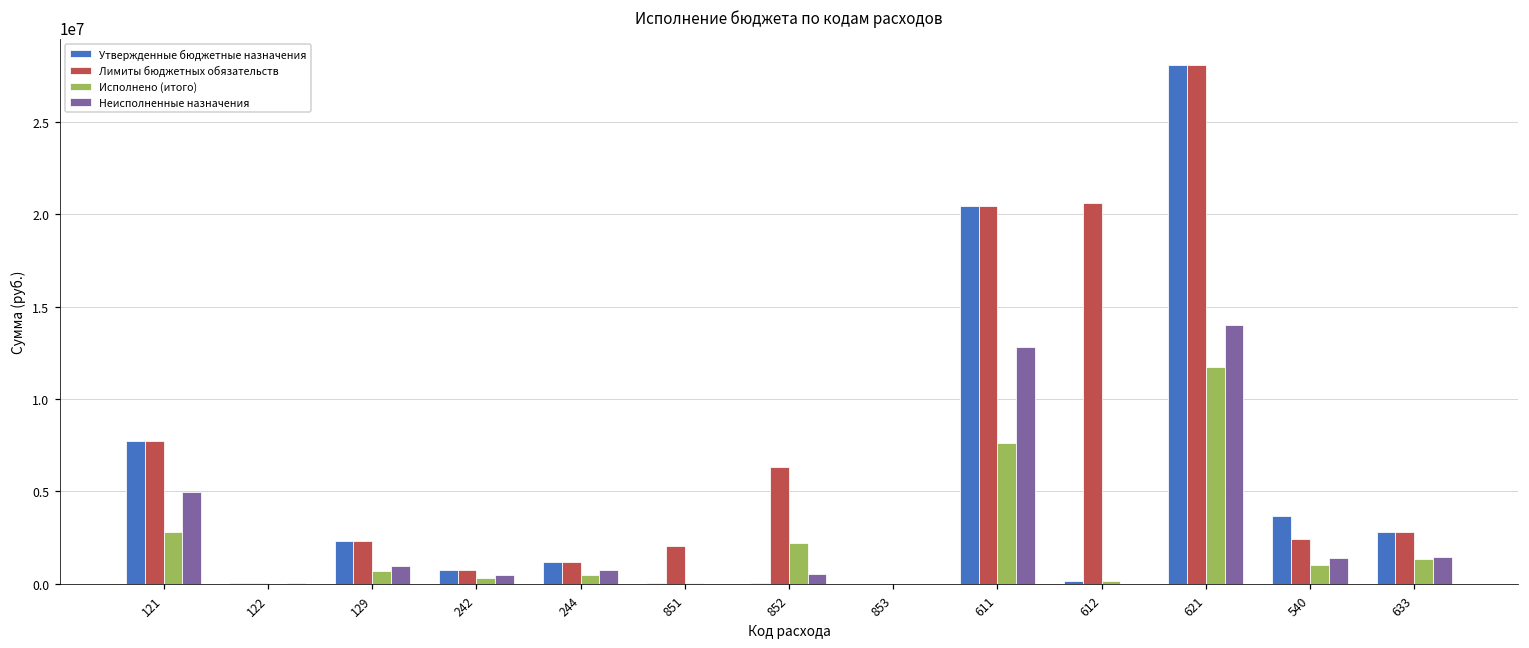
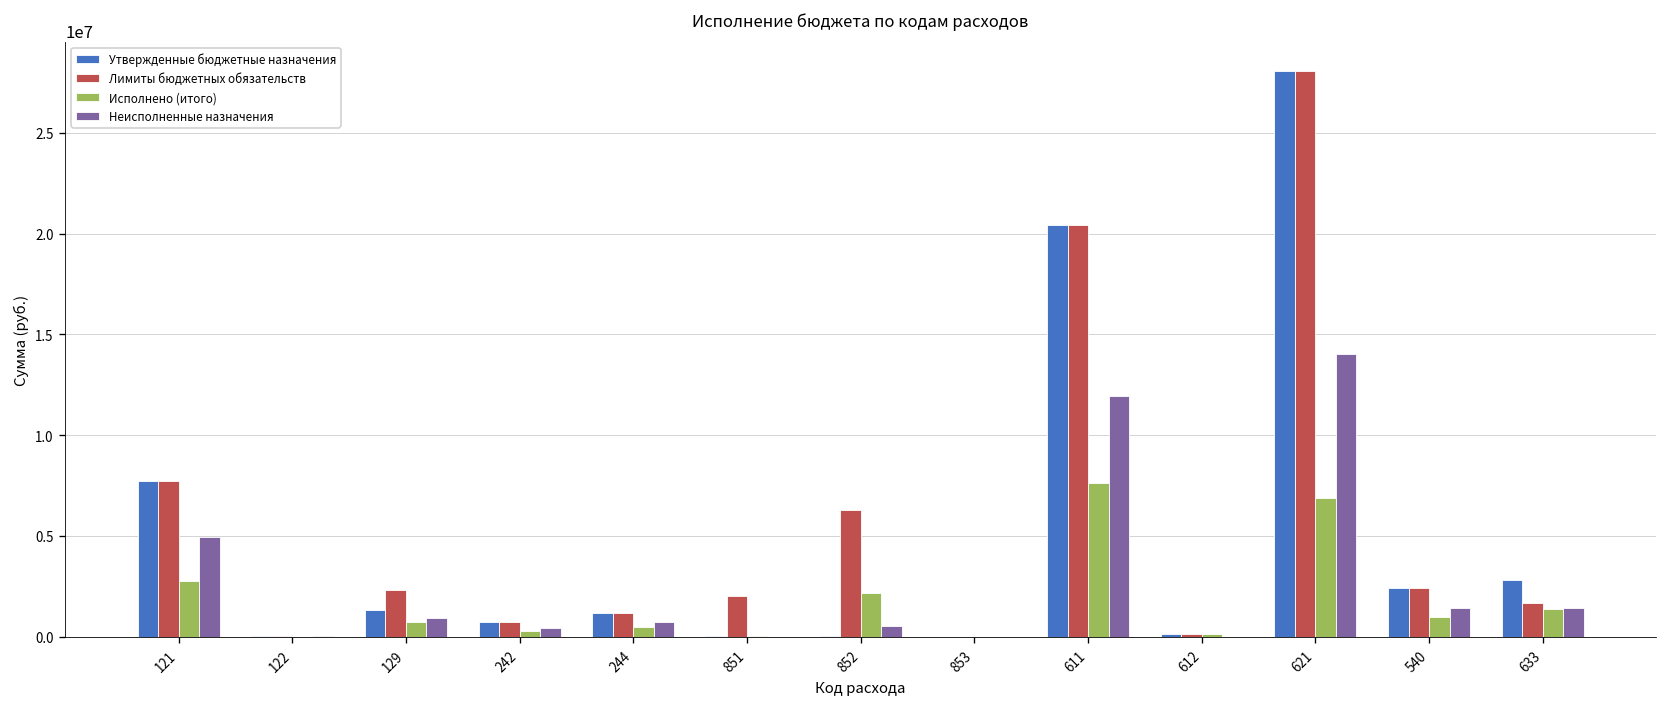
Утвержденные бюджетные назначения, 129: 2300000 -> 1300000
Неисполненные назначения, 611: 12800000 -> 12000000
Лимиты бюджетных обязательств, 612: 20600000 -> 200000
Исполнено (итого), 621: 11700000 -> 6900000
Утвержденные бюджетные назначения, 540: 3700000 -> 2400000
Лимиты бюджетных обязательств, 633: 2800000 -> 1700000
